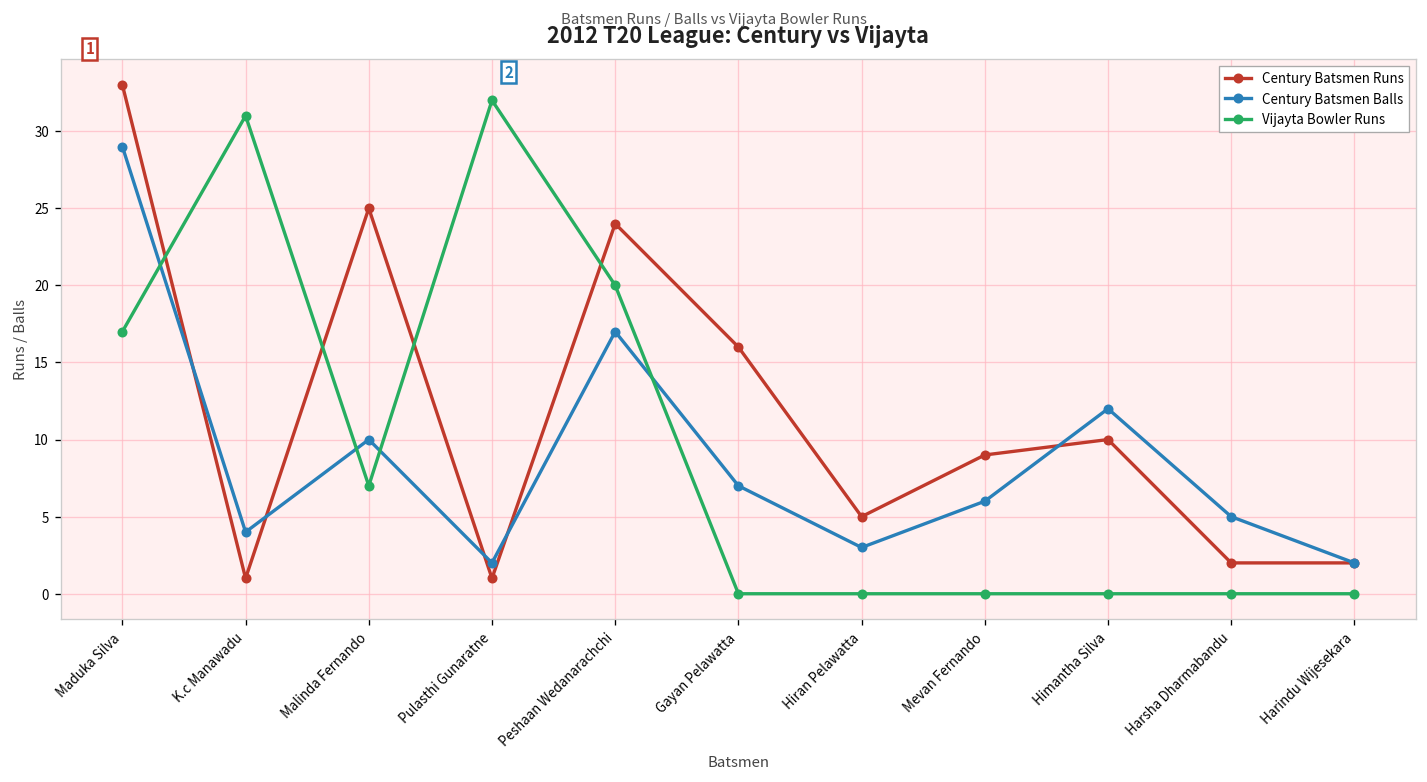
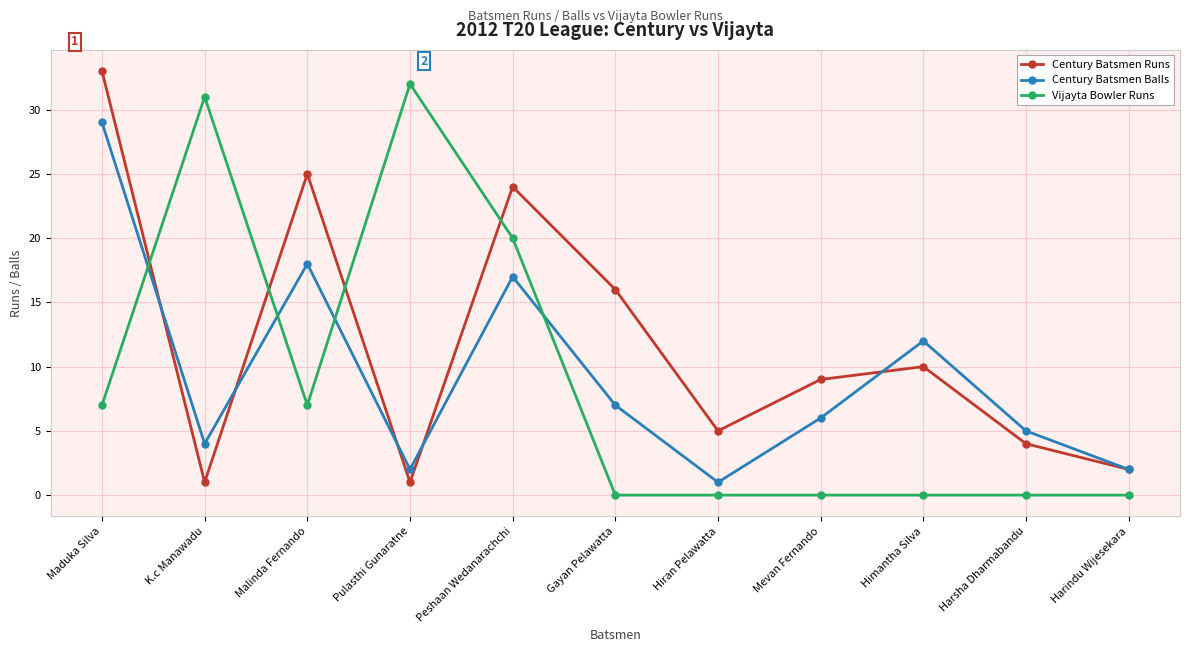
Vijayta Bowler Runs, Maduka Silva: 17 -> 7
Century Batsmen Balls, Malinda Fernando: 10 -> 18
Century Batsmen Balls, Hiran Pelawatta: 3 -> 1
Century Batsmen Runs, Harsha Dharmabandu: 2 -> 4
